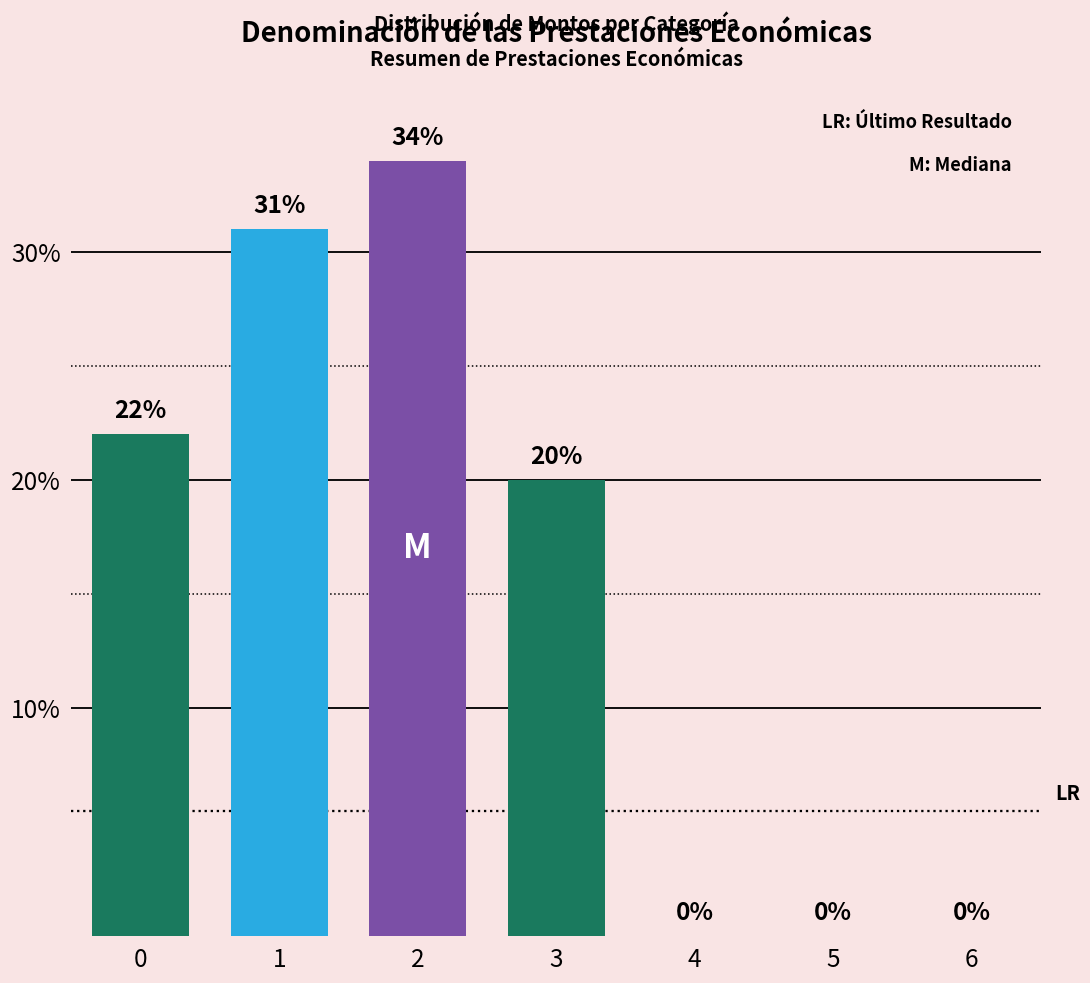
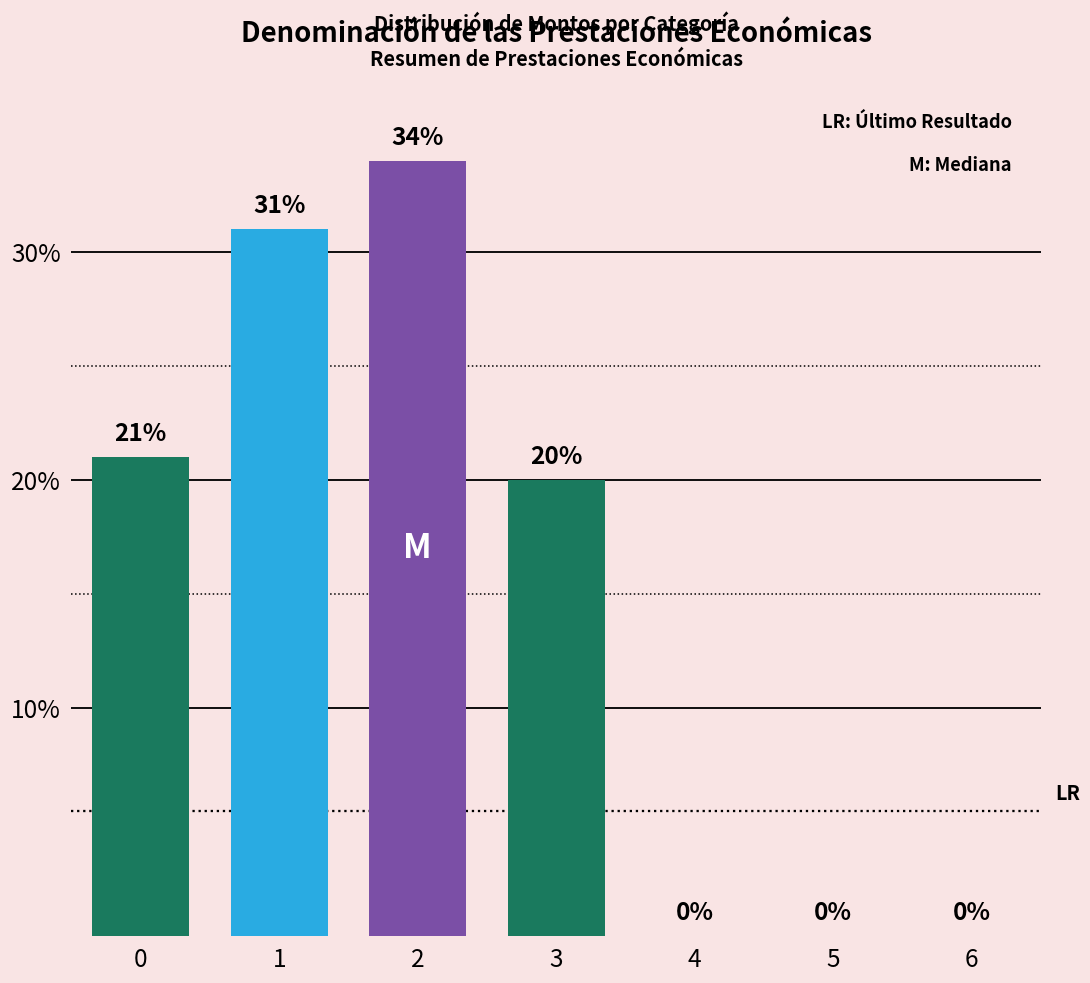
0: 22% -> 21%
